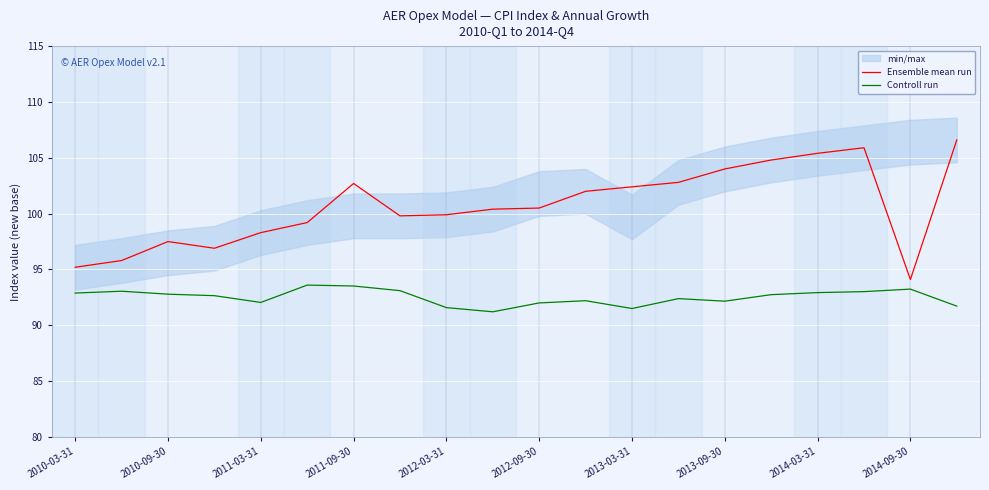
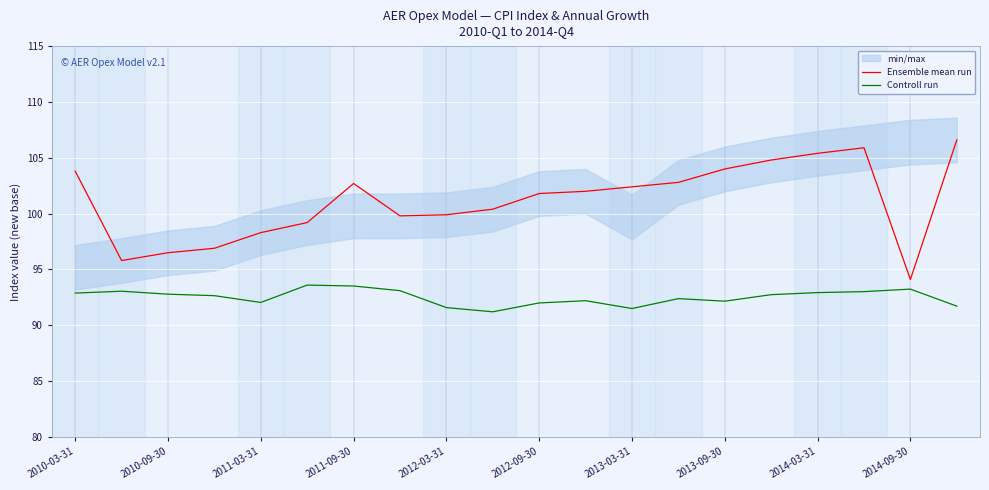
Ensemble mean run, 2010-03-31: 95.2 -> 103.8
Ensemble mean run, 2010-09-30: 97.5 -> 96.5
Ensemble mean run, 2012-09-30: 100.5 -> 101.8
